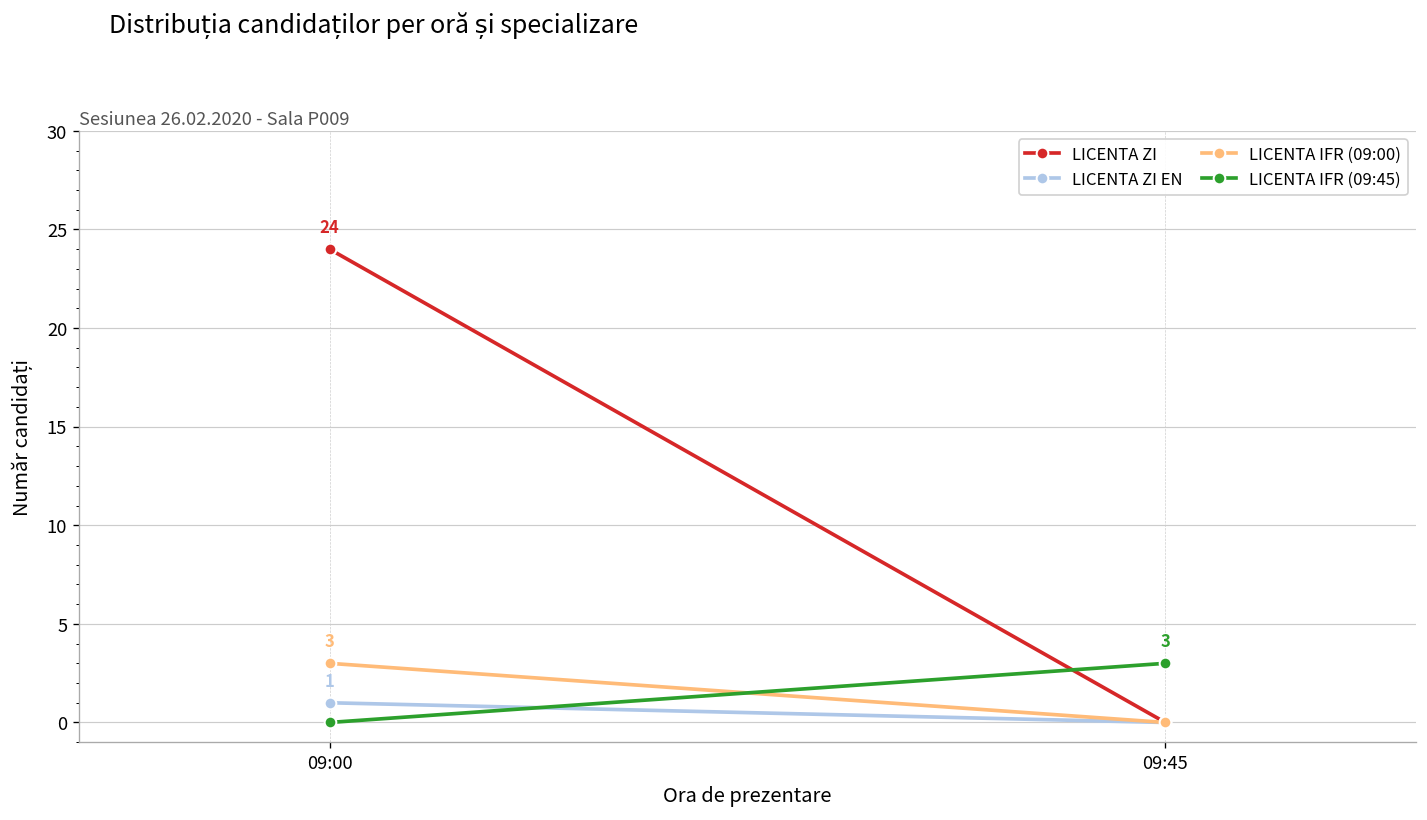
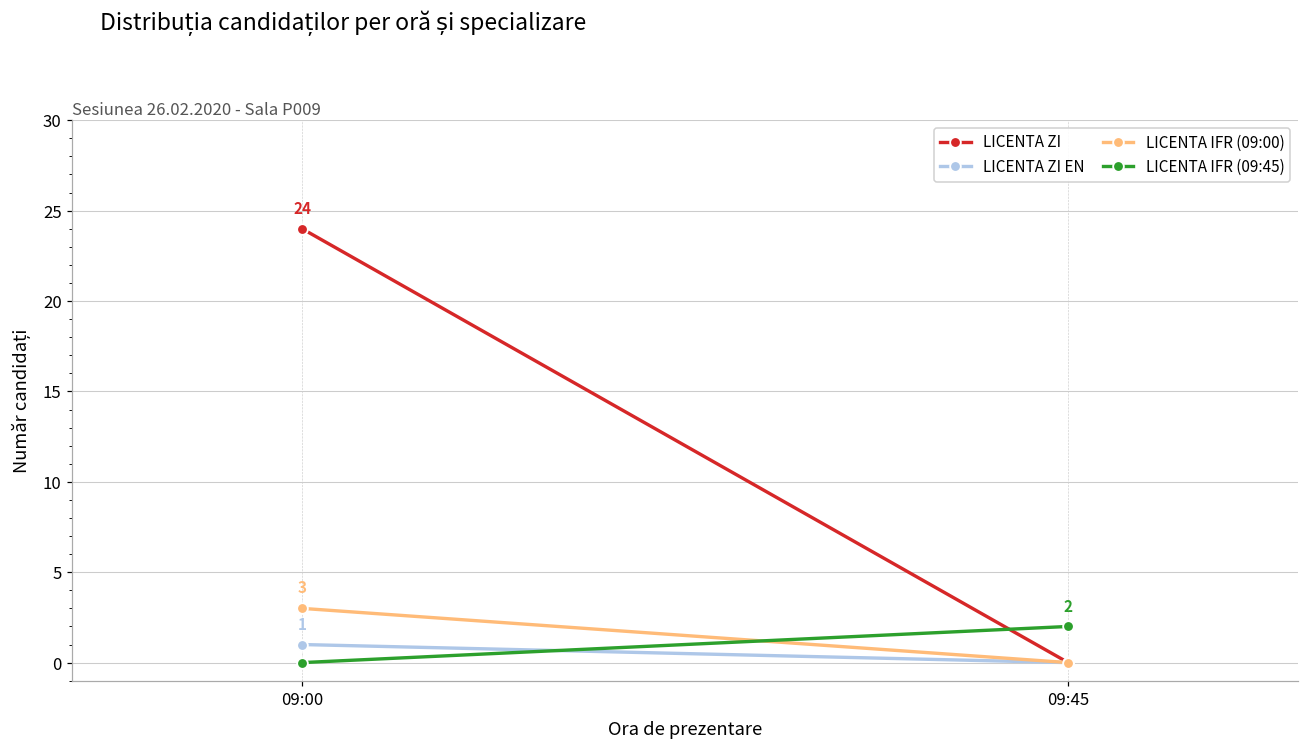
LICENTA IFR (09:45), 09:45: 3 -> 2
